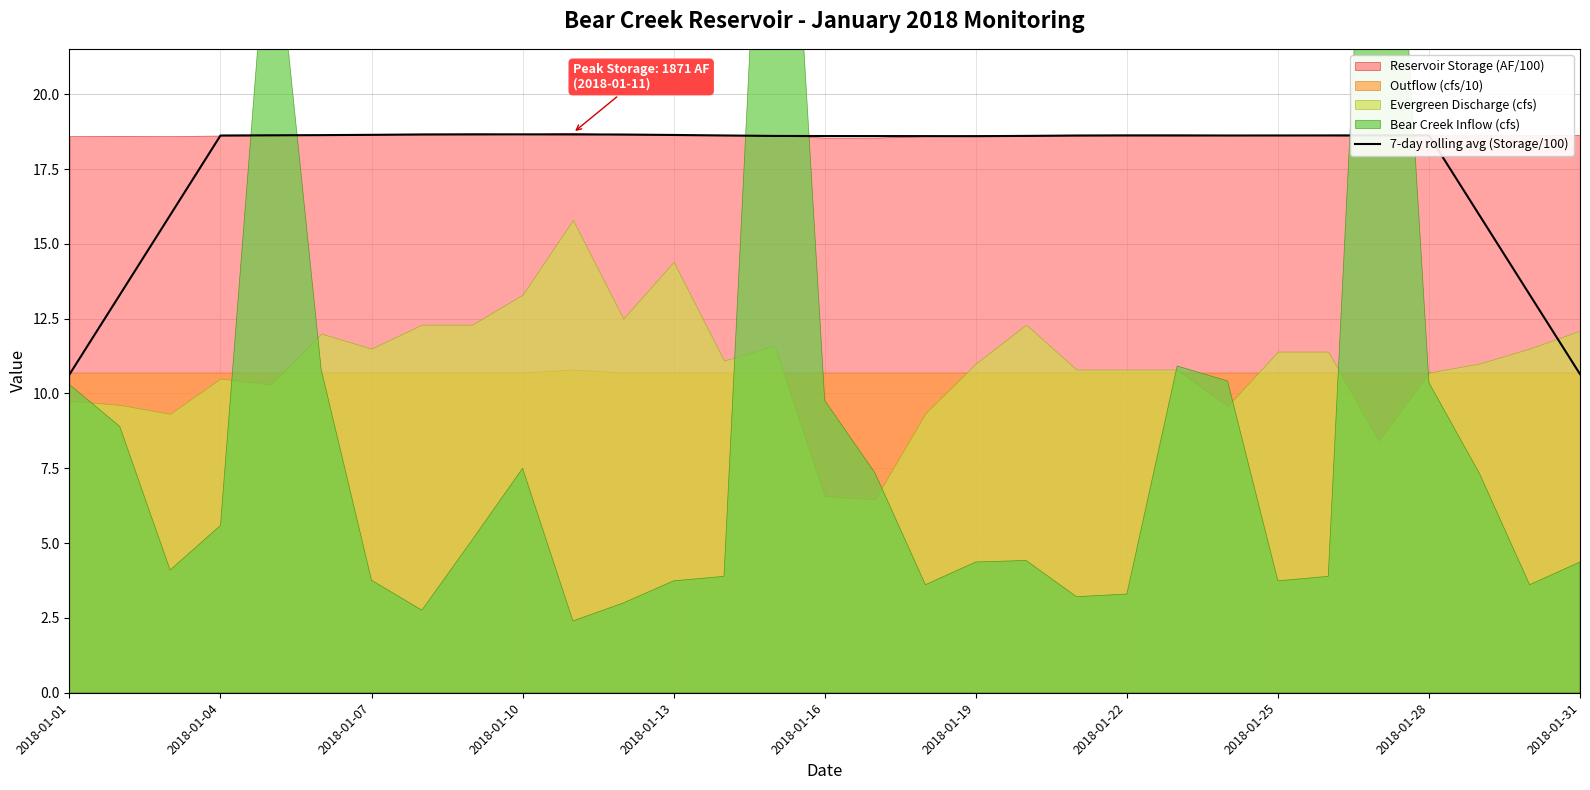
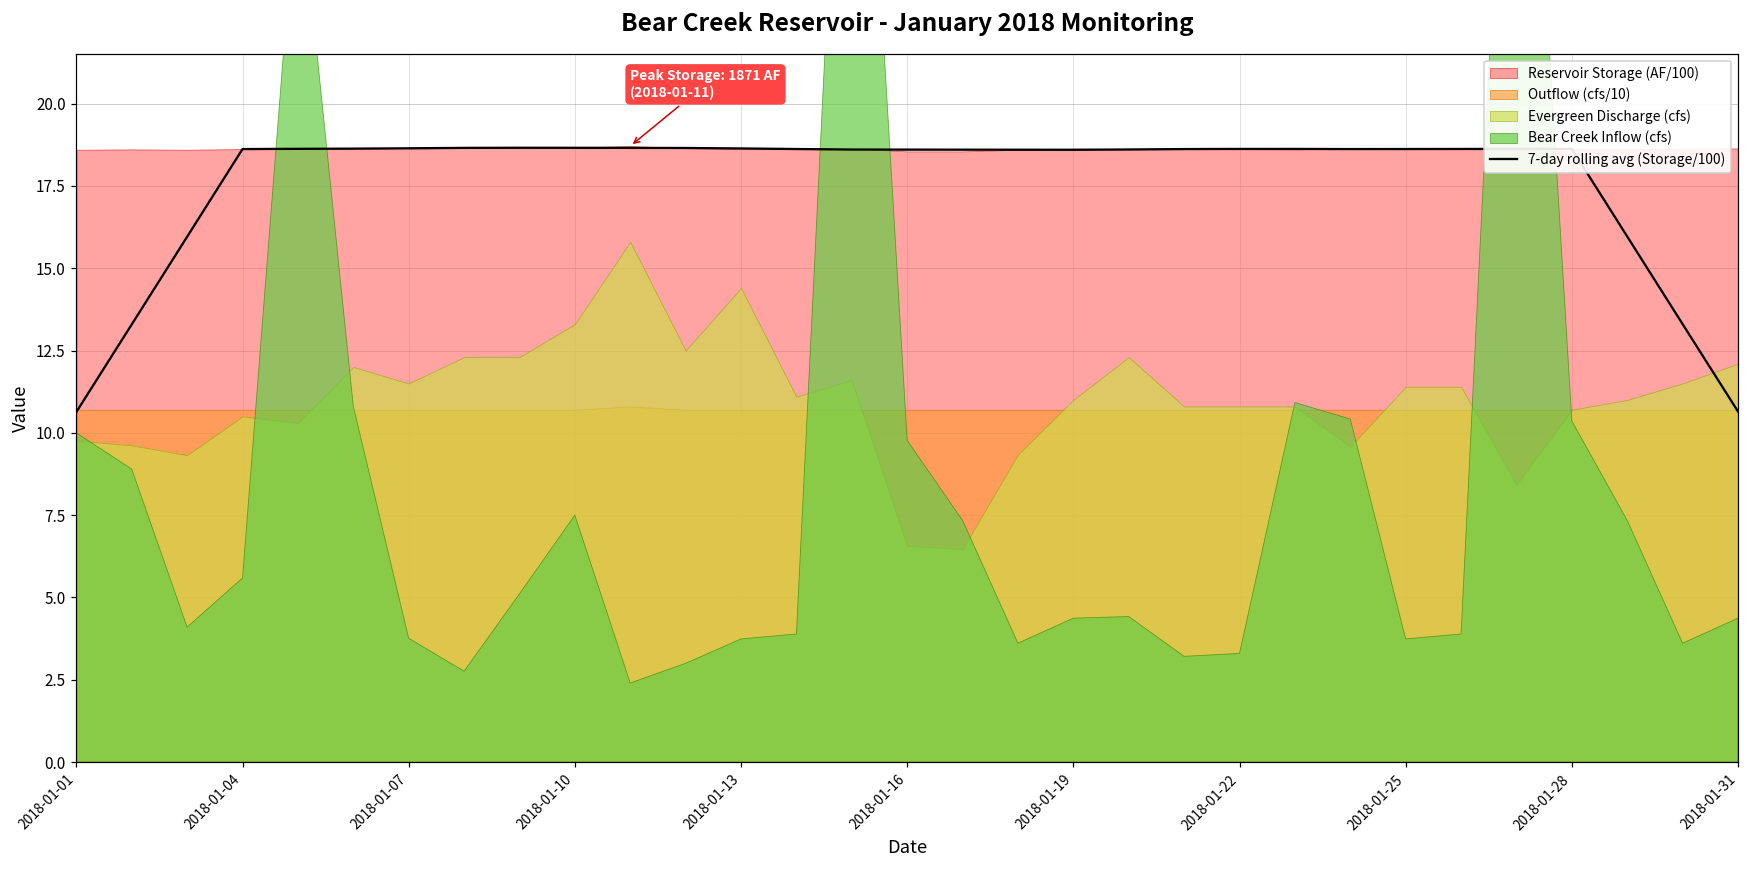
Bear Creek Inflow (cfs), 2018-01-01: 10.3 -> 10.0
